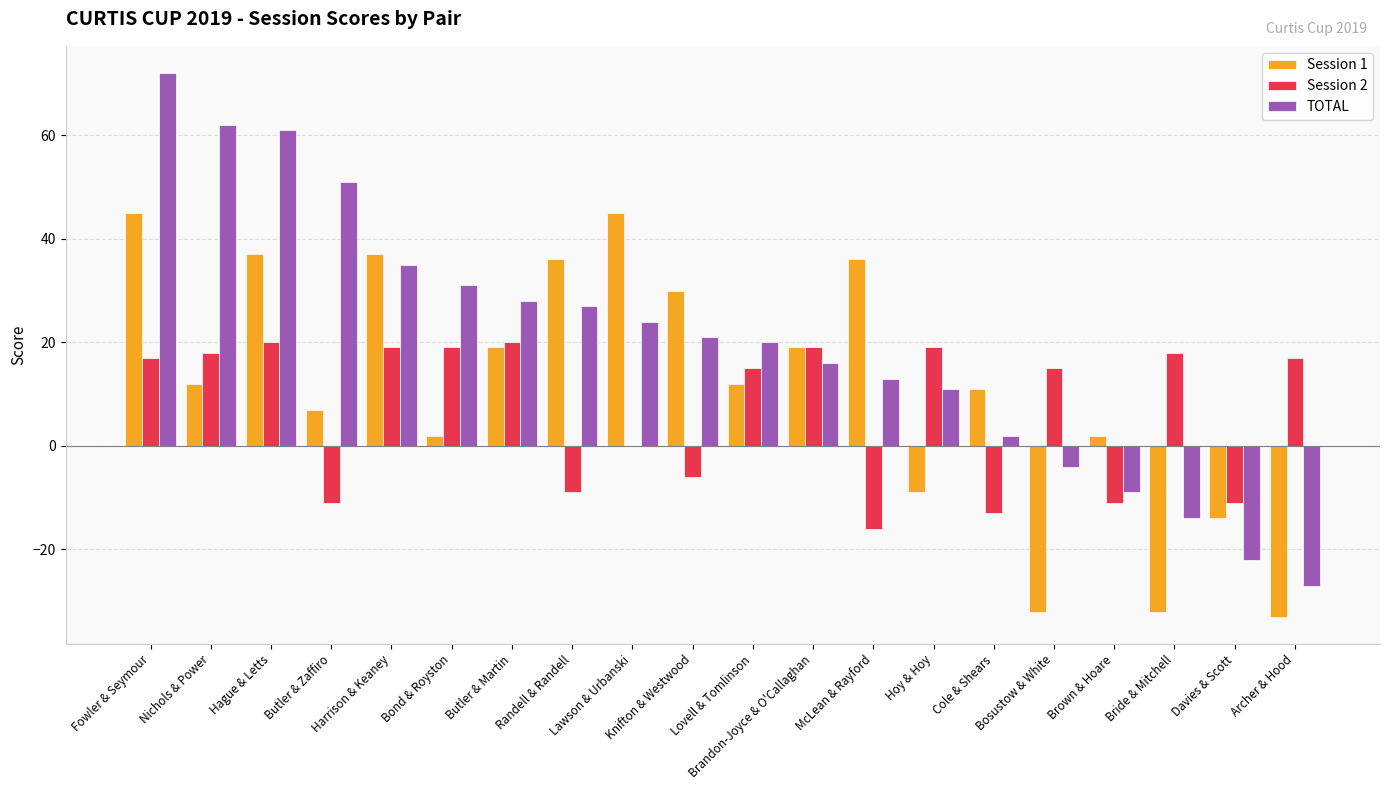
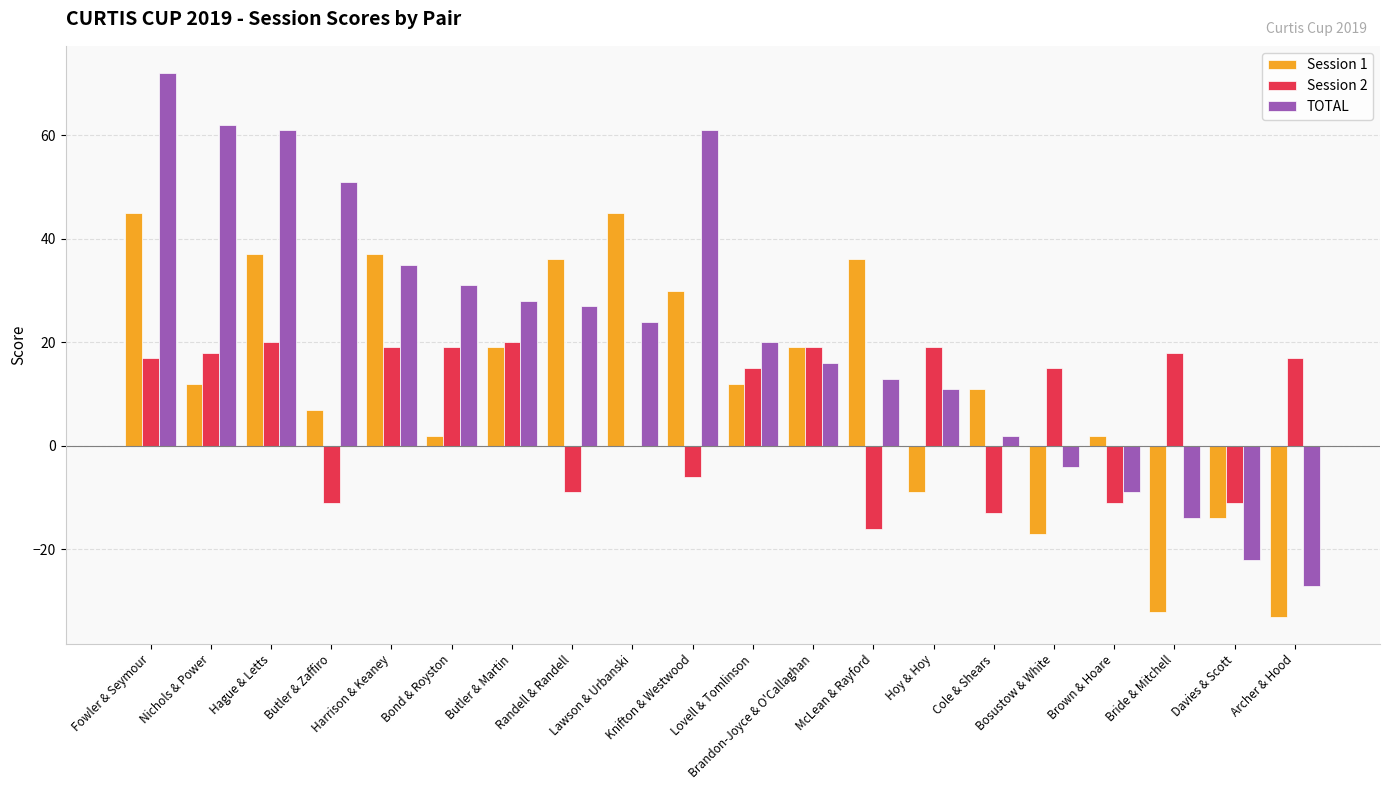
TOTAL, Knifton & Westwood: 21 -> 61
Session 1, Bosustow & White: -32 -> -17
